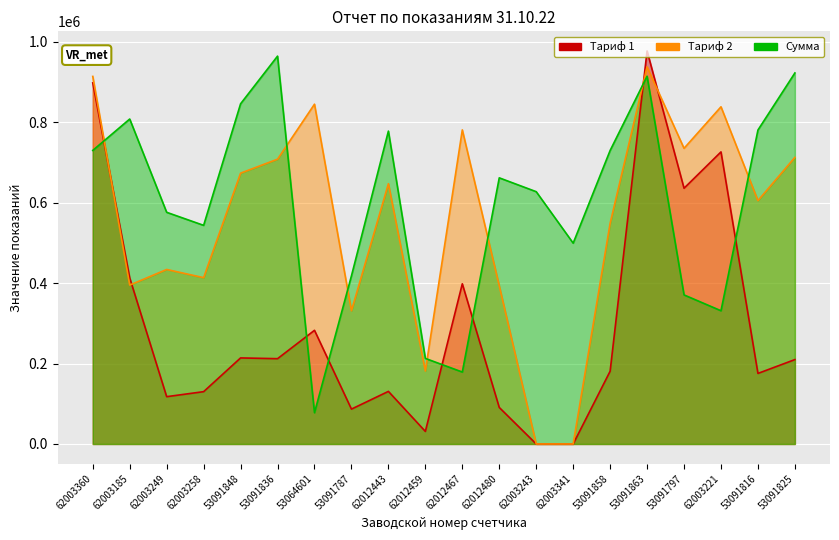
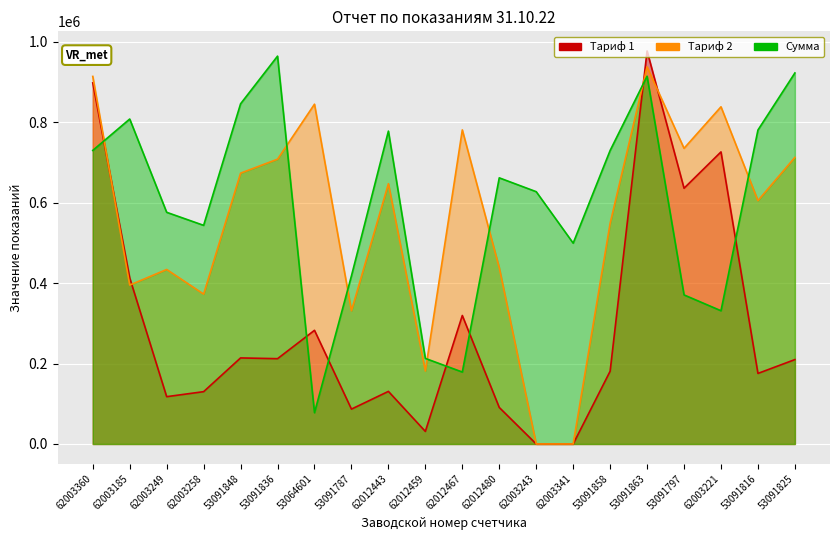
Тариф 2, 62003258: 410000 -> 370000
Тариф 1, 62012467: 400000 -> 320000
Тариф 2, 62012480: 390000 -> 440000
